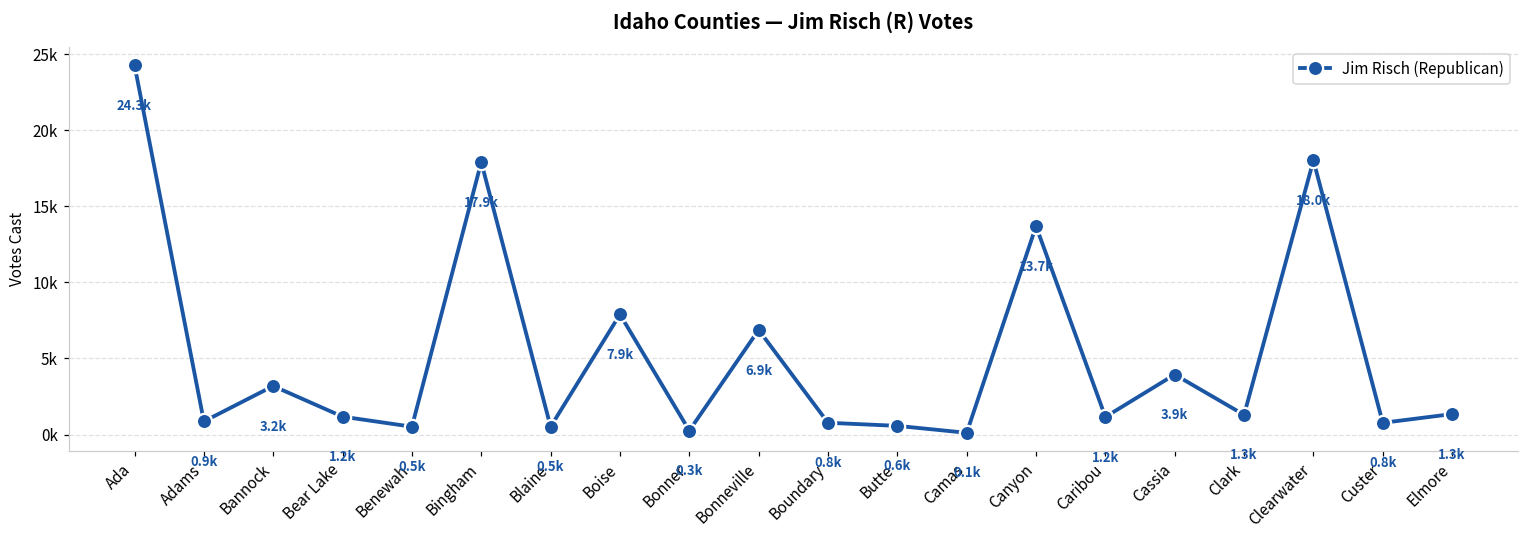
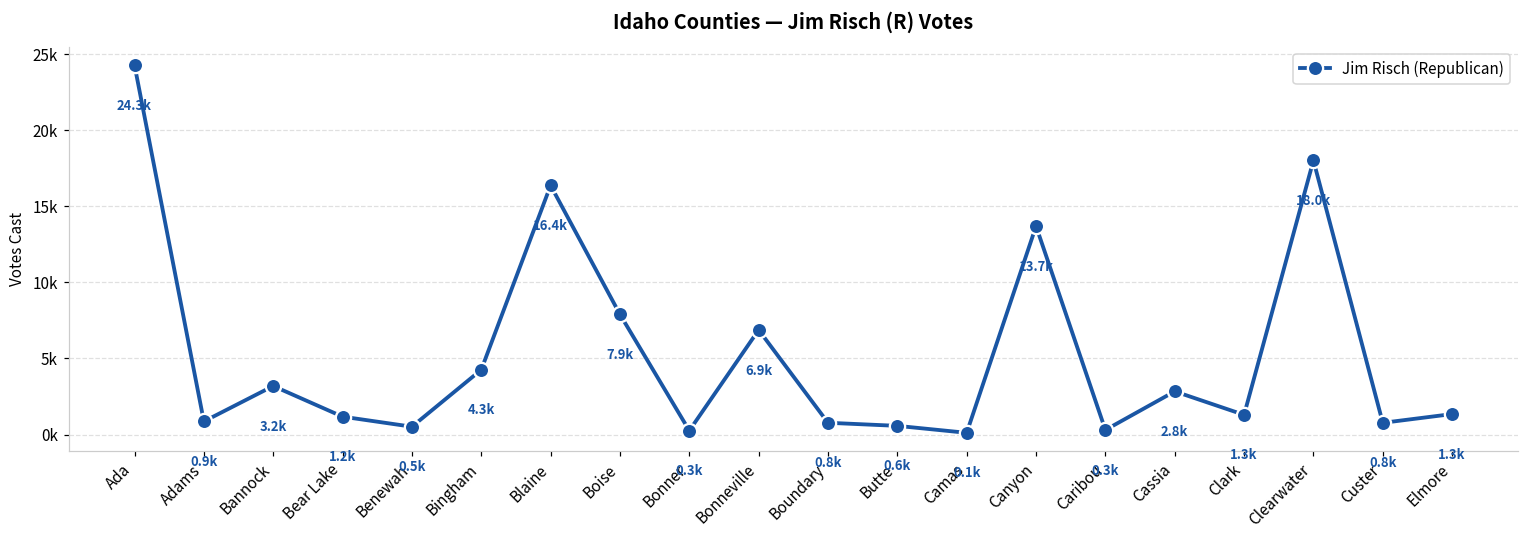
Bingham: 17.9k -> 4.3k
Blaine: 0.5k -> 16.4k
Caribou: 1.2k -> 0.3k
Cassia: 3.9k -> 2.8k
